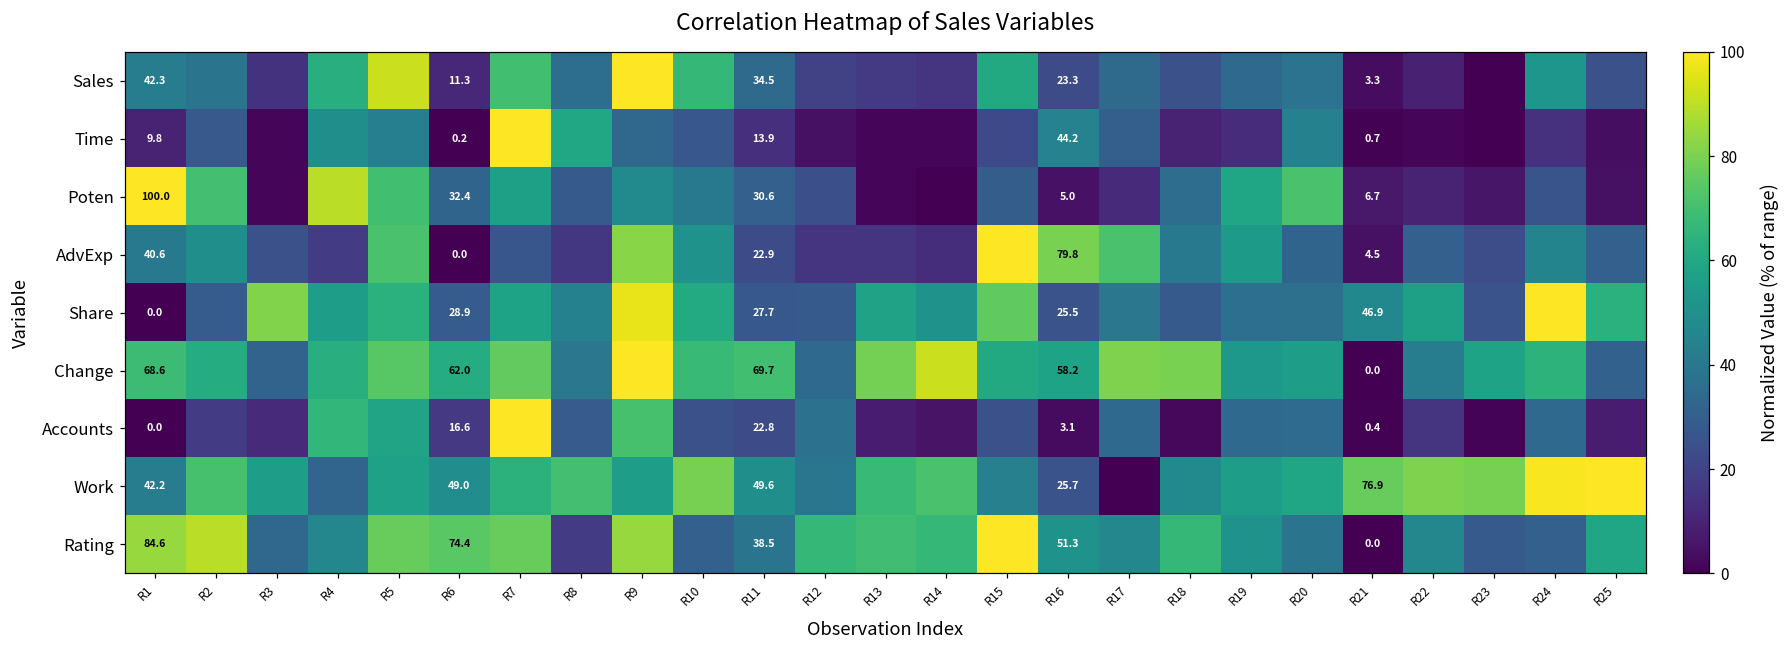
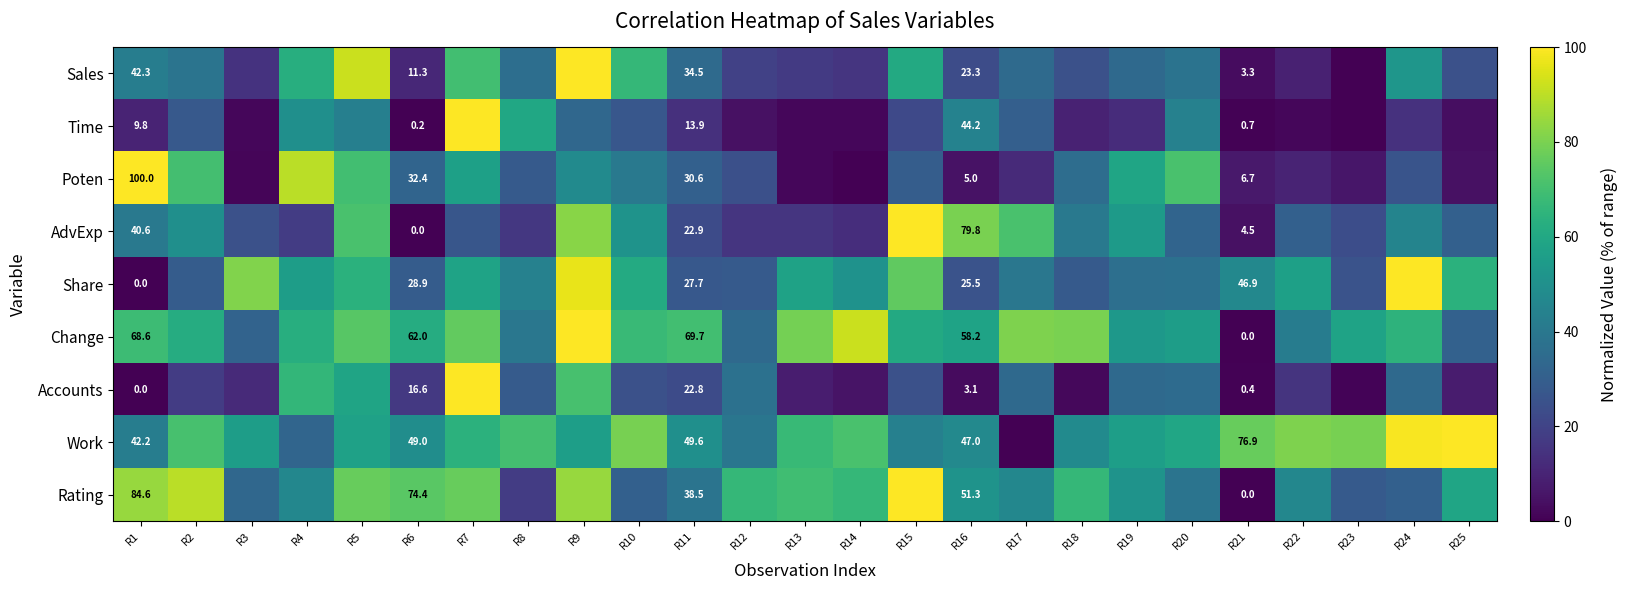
Work, R16: 25.7 -> 47.0
